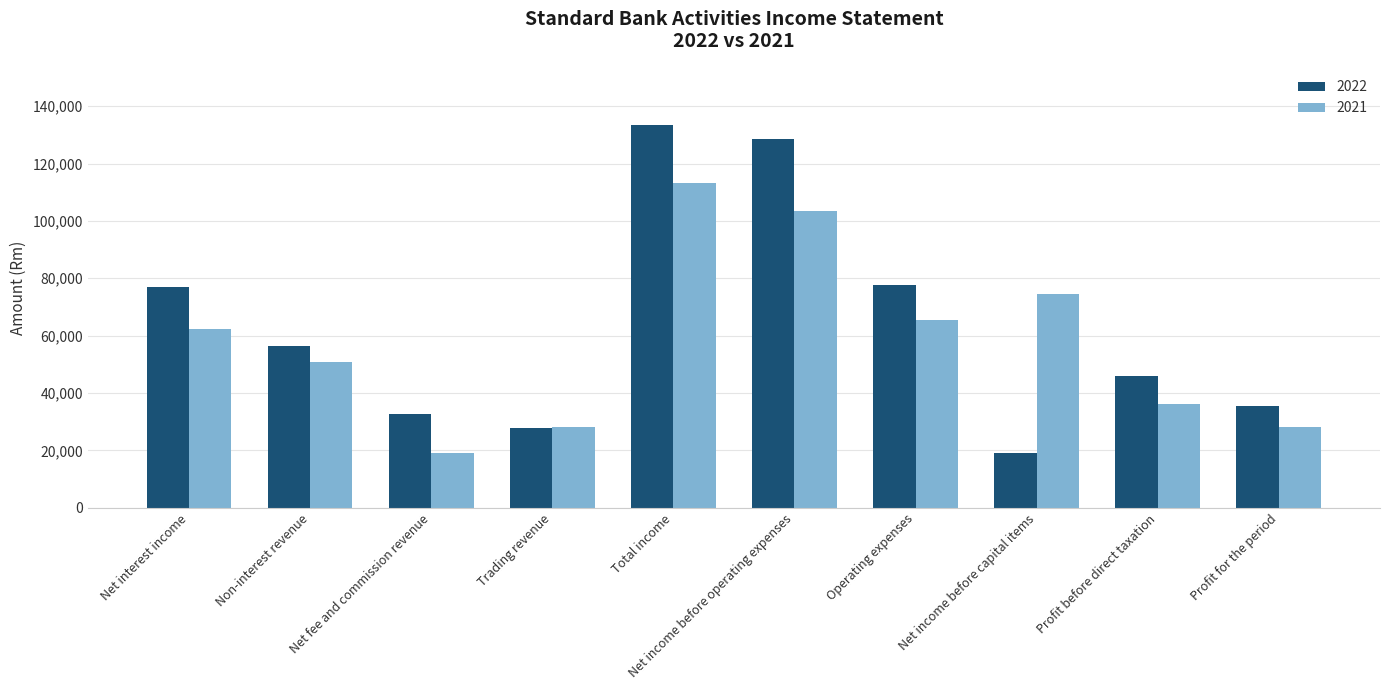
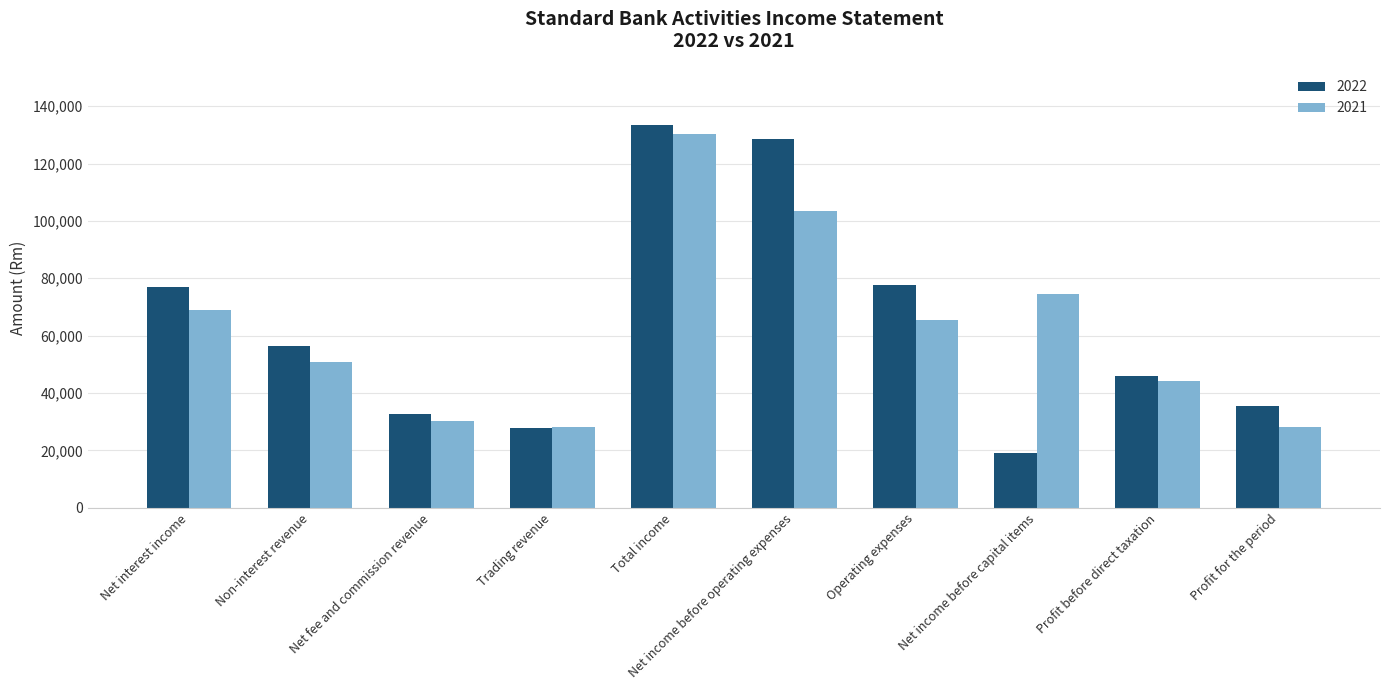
2021, Net interest income: 62,000 -> 69,000
2021, Net fee and commission revenue: 19,000 -> 30,000
2021, Total income: 113,000 -> 130,000
2021, Profit before direct taxation: 36,000 -> 44,000
